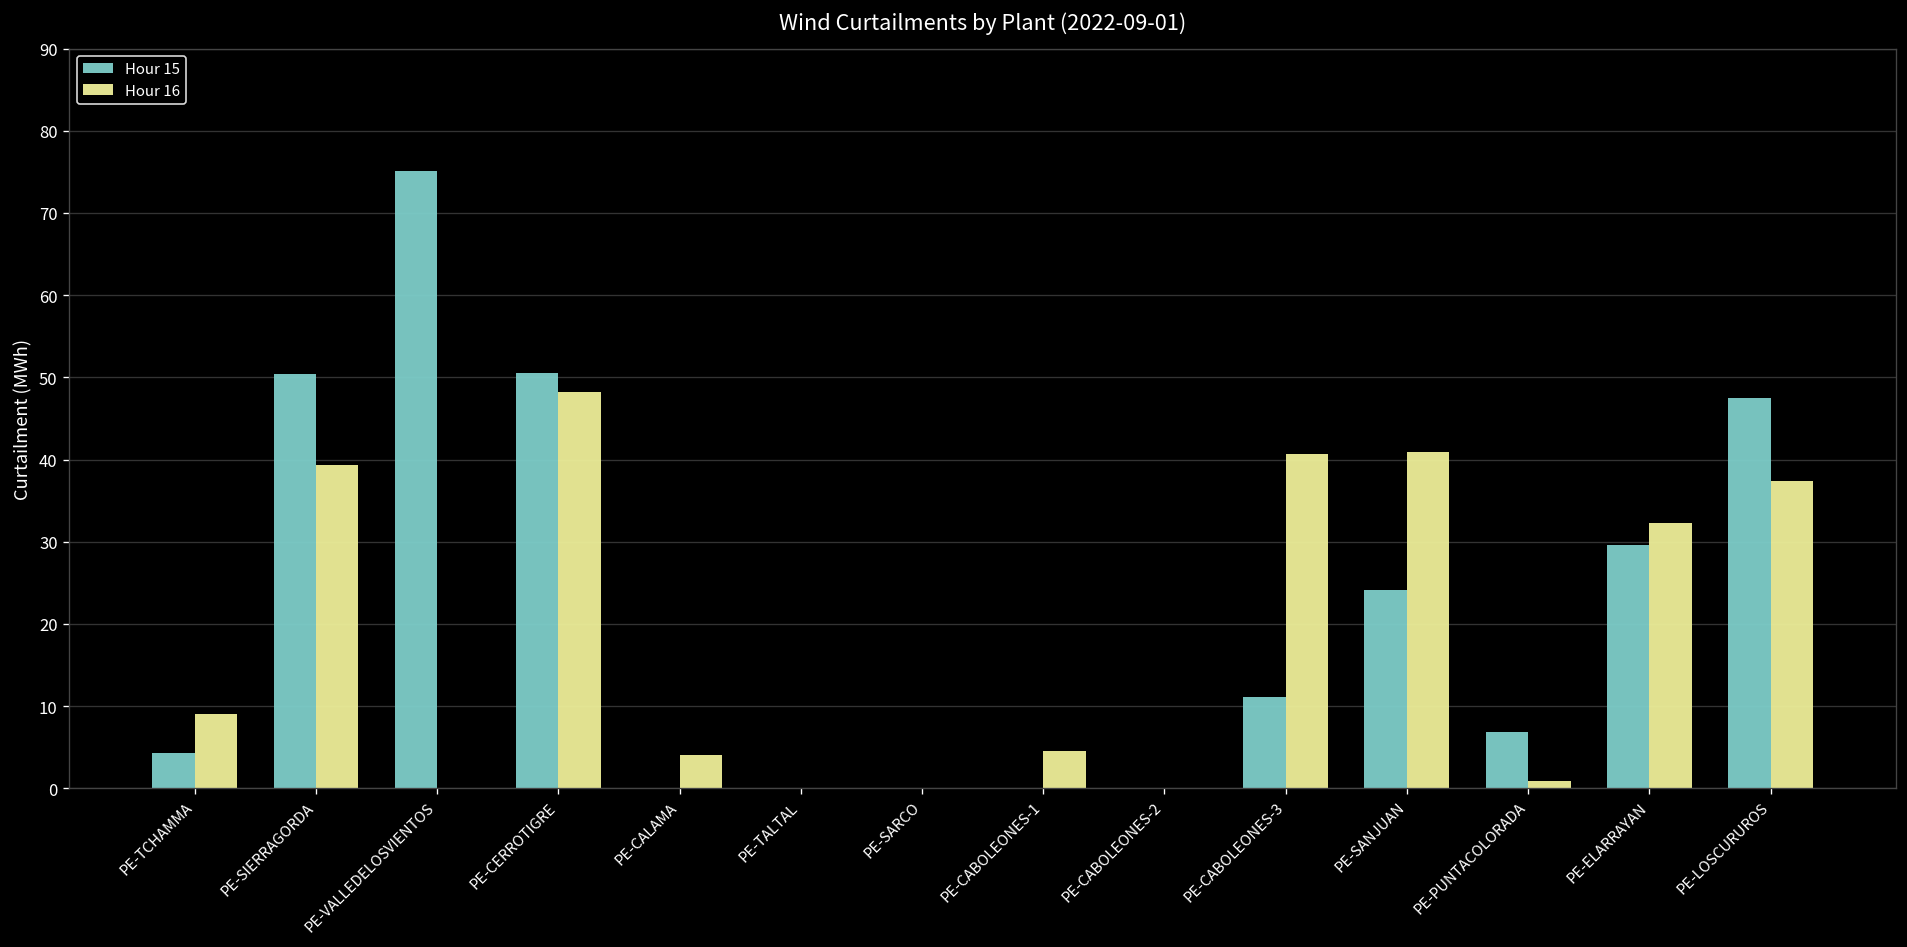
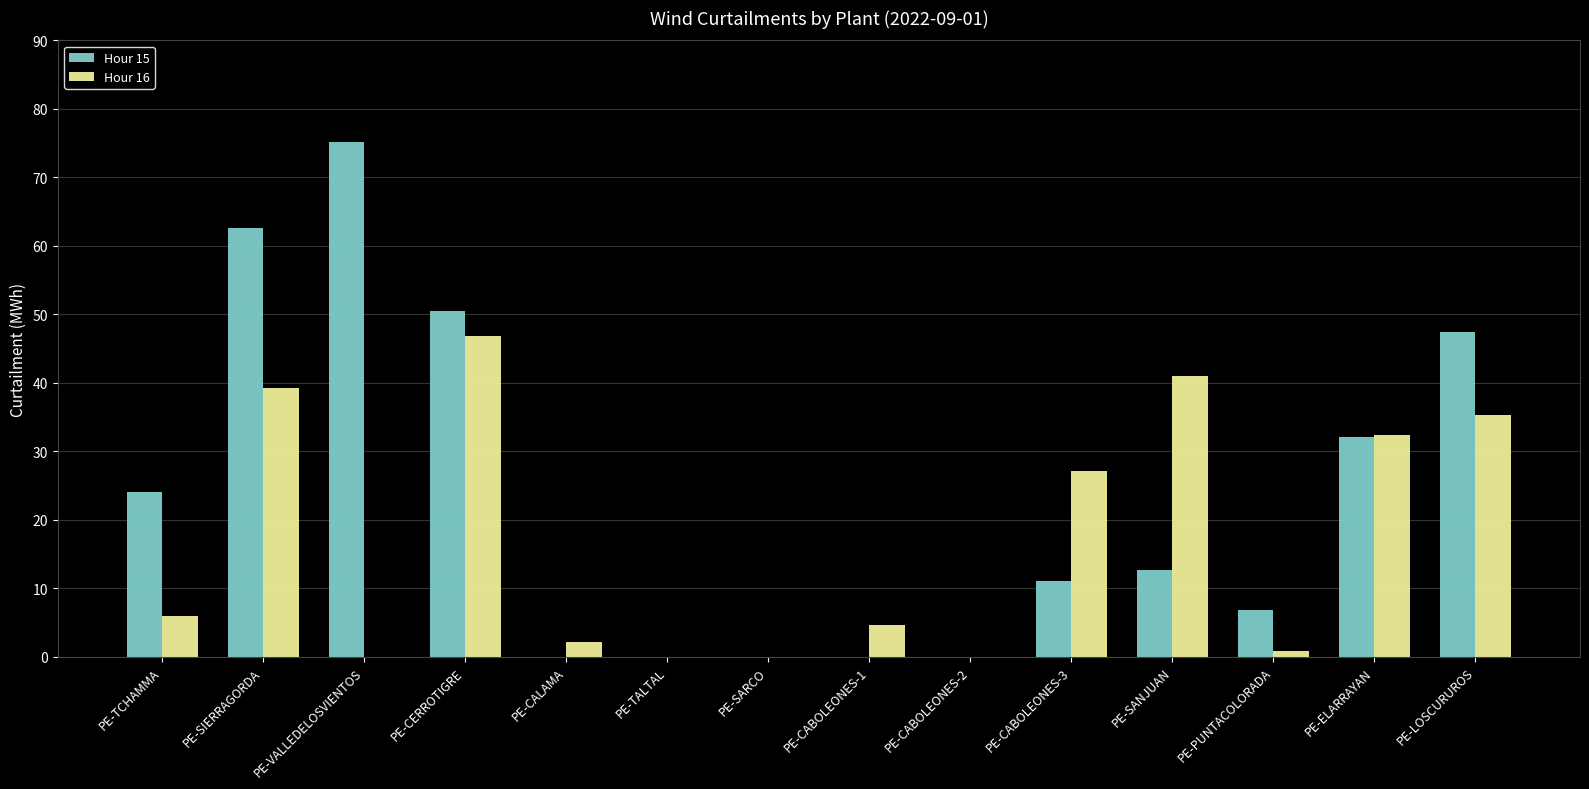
Hour 15, PE-TCHAMMA: 4 -> 24
Hour 16, PE-TCHAMMA: 9 -> 6
Hour 15, PE-SIERRAGORDA: 50 -> 63
Hour 16, PE-CERROTIGRE: 48 -> 47
Hour 16, PE-CALAMA: 4 -> 2
Hour 16, PE-CABOLEONES-3: 41 -> 27
Hour 15, PE-SANJUAN: 24 -> 13
Hour 15, PE-ELARRAYAN: 30 -> 32
Hour 16, PE-LOSCURUROS: 37 -> 35
